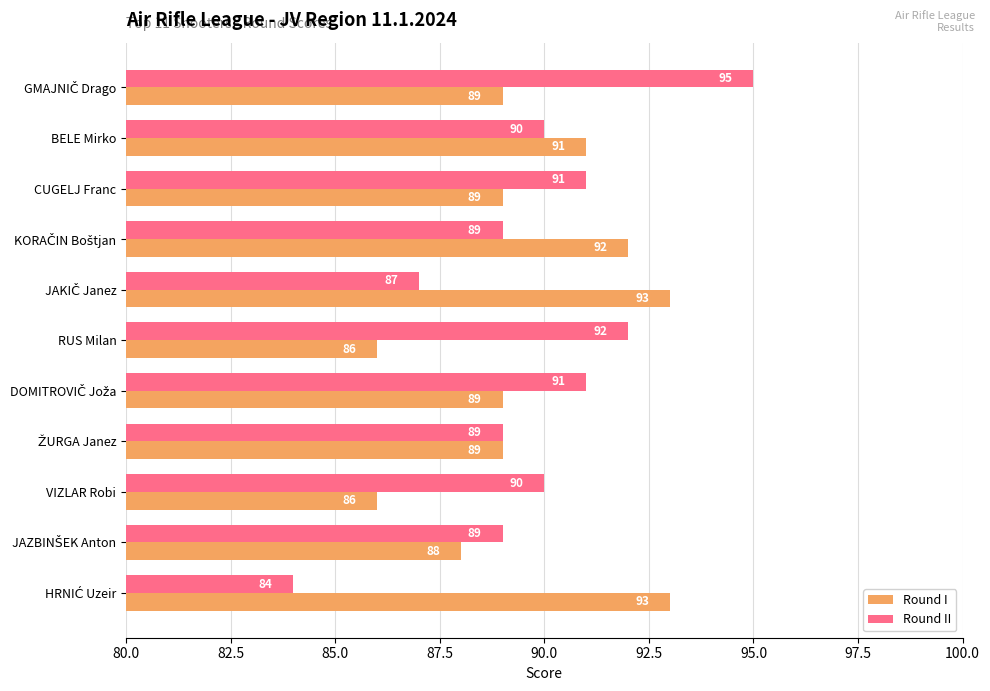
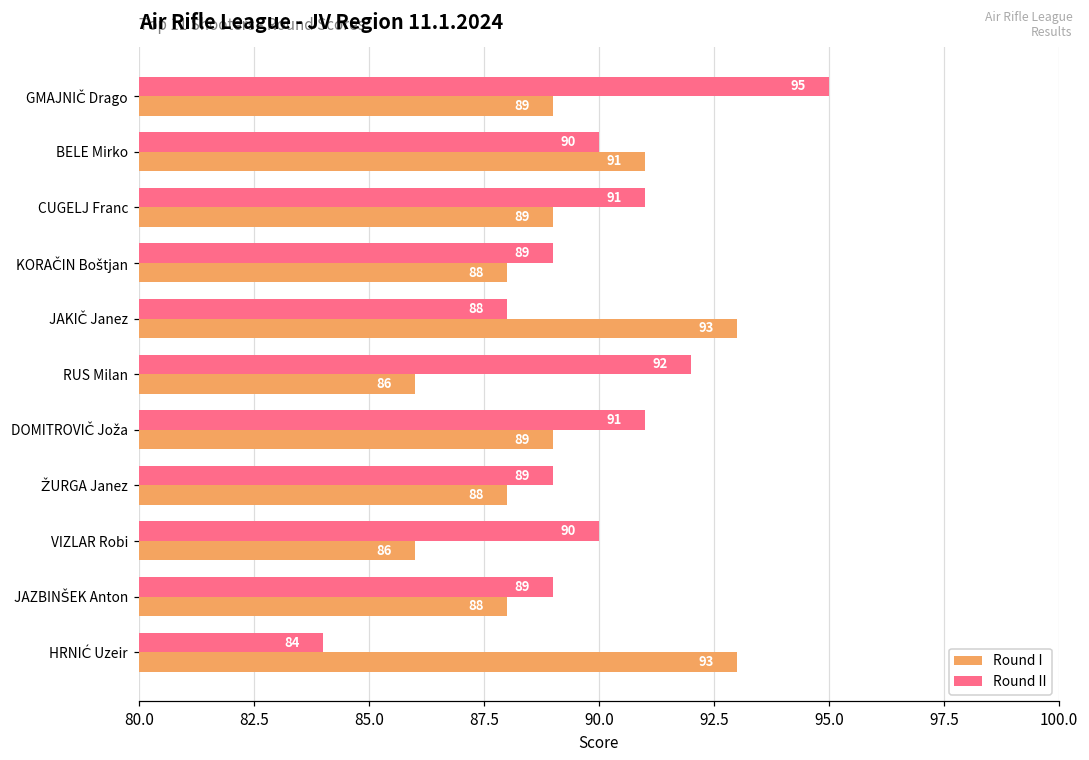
Round I, KORAČIN Boštjan: 92 -> 88
Round II, JAKIČ Janez: 87 -> 88
Round I, ŽURGA Janez: 89 -> 88
